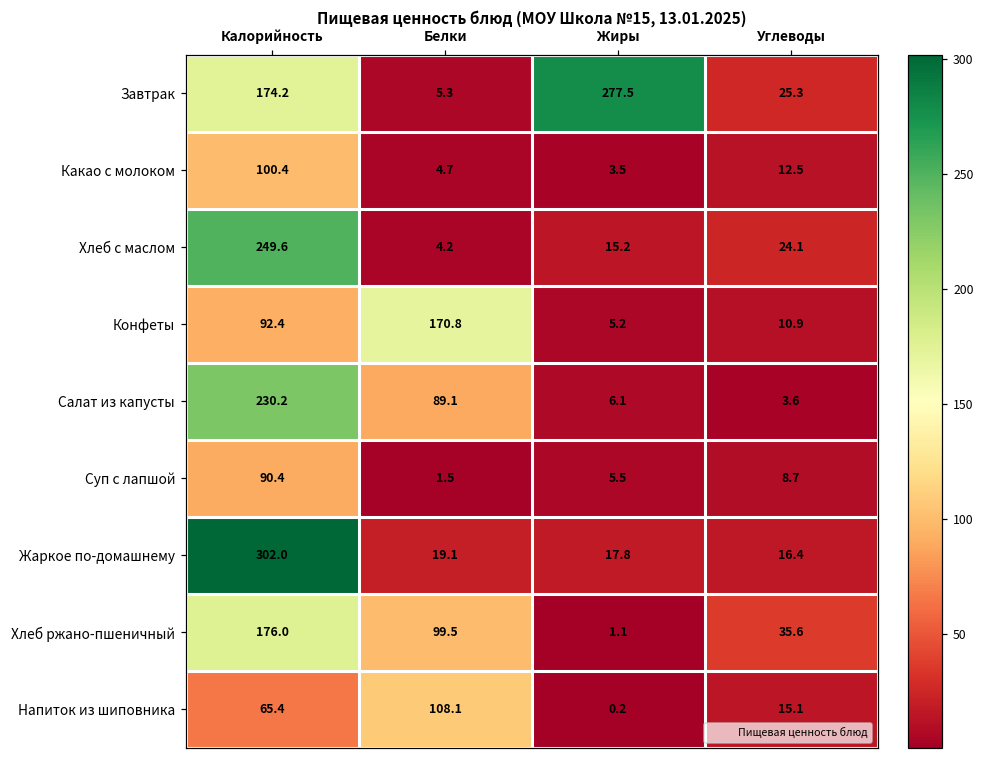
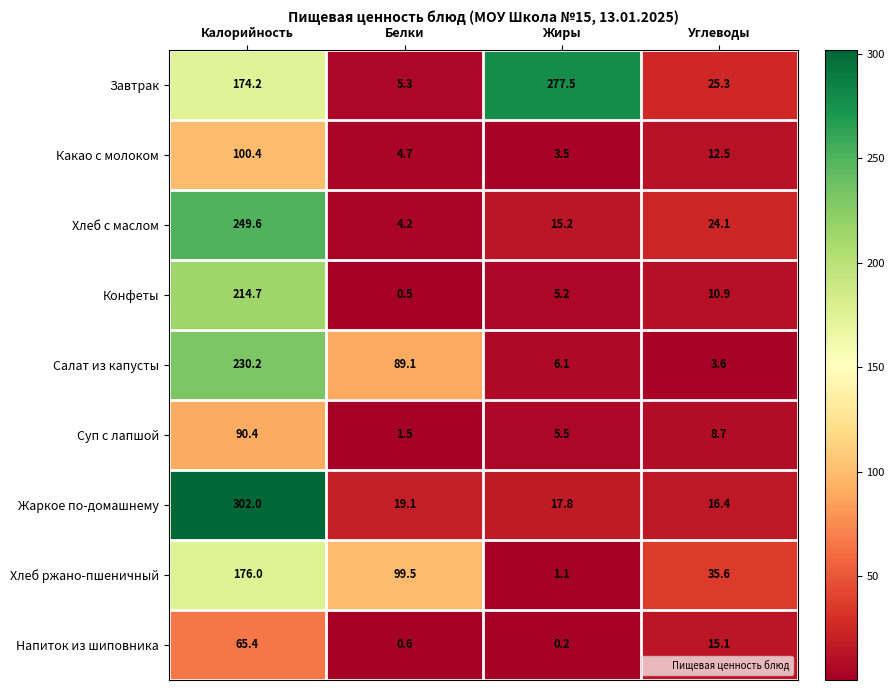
Конфеты, Калорийность: 92.4 -> 214.7
Конфеты, Белки: 170.8 -> 0.5
Напиток из шиповника, Белки: 108.1 -> 0.6
